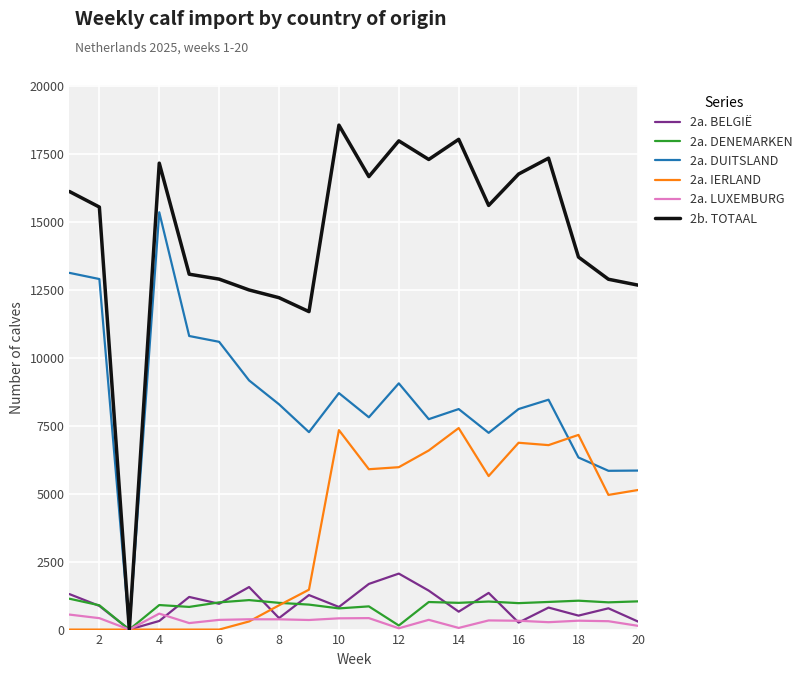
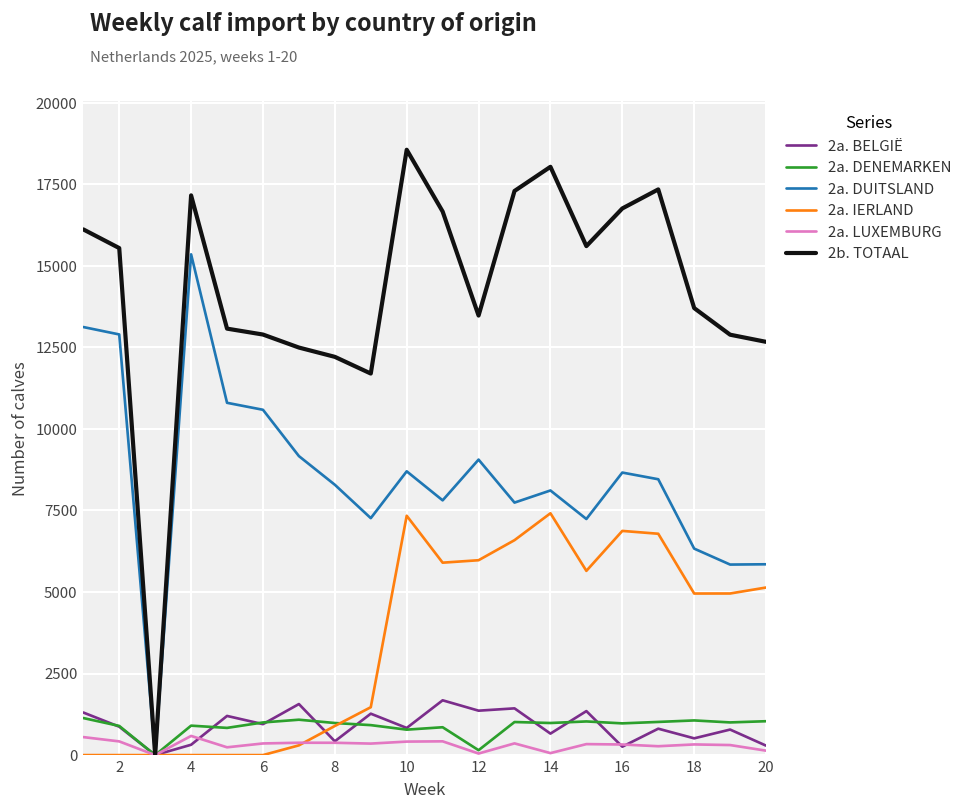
2a. BELGIË, 12: 2100 -> 1400
2b. TOTAAL, 12: 18000 -> 13500
2a. DUITSLAND, 16: 8100 -> 8700
2a. IERLAND, 18: 7200 -> 5000
